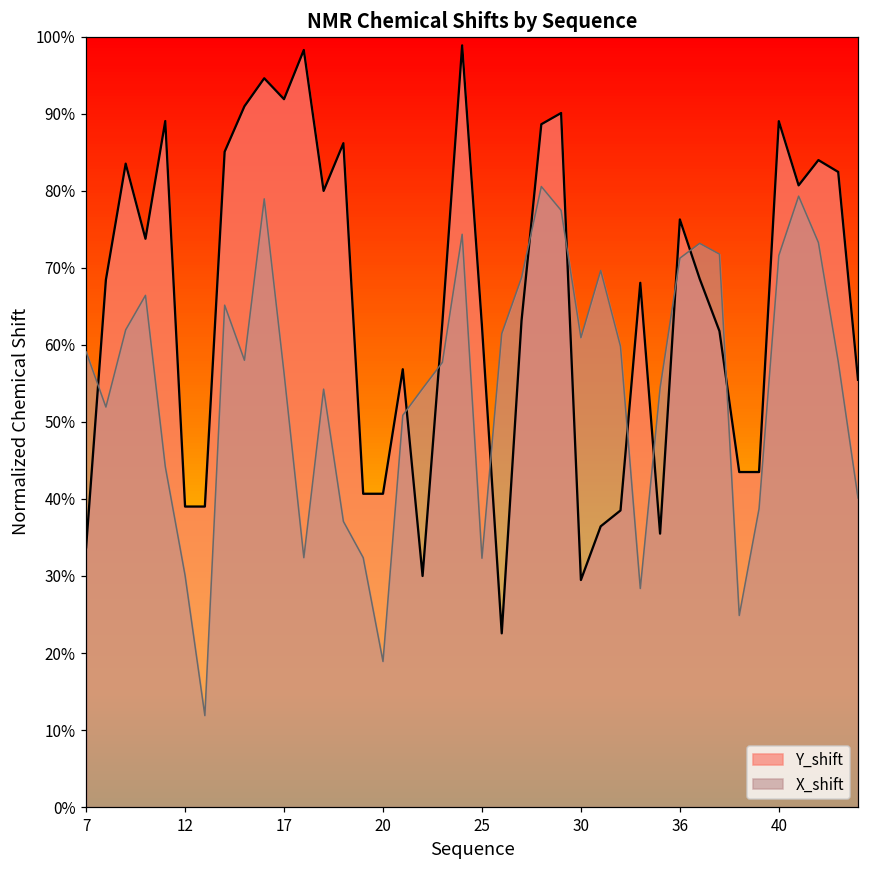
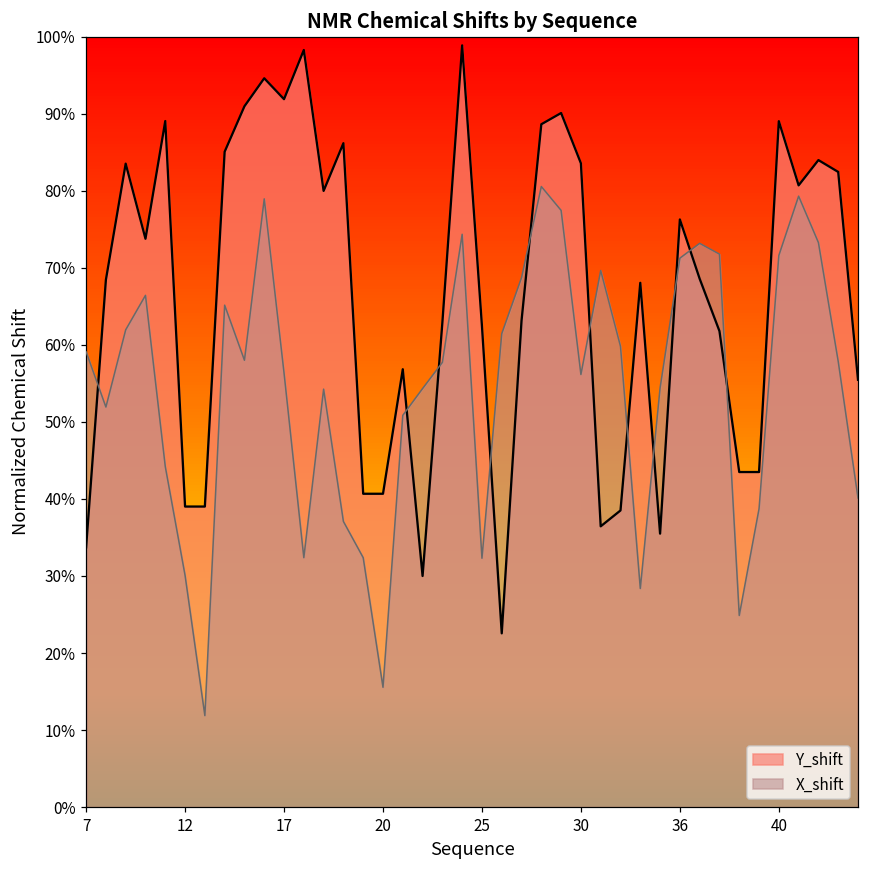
X_shift, 20: 19% -> 16%
Y_shift, 30: 29% -> 84%
X_shift, 30: 61% -> 56%
